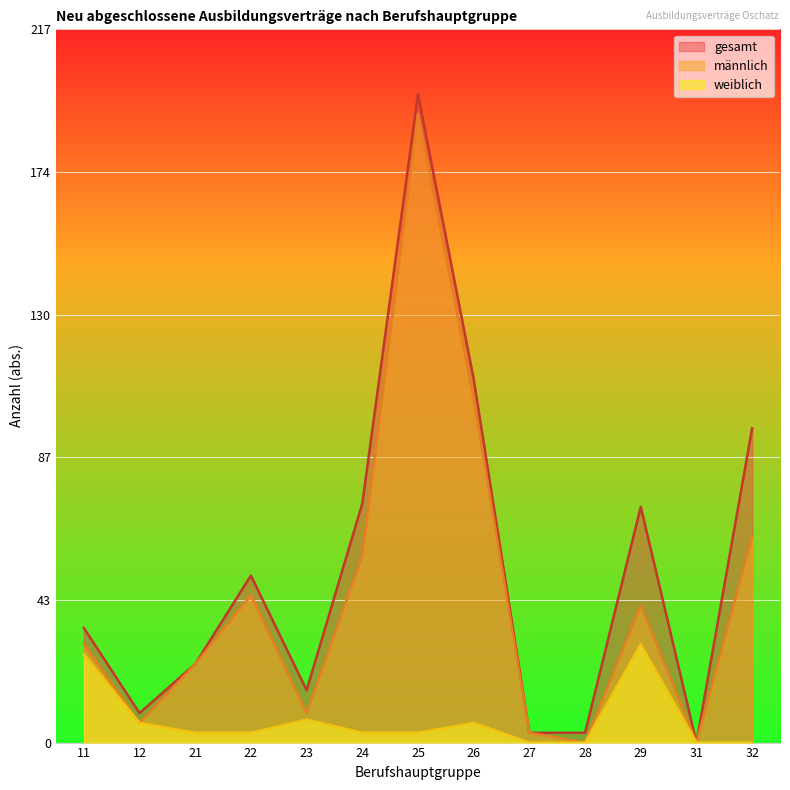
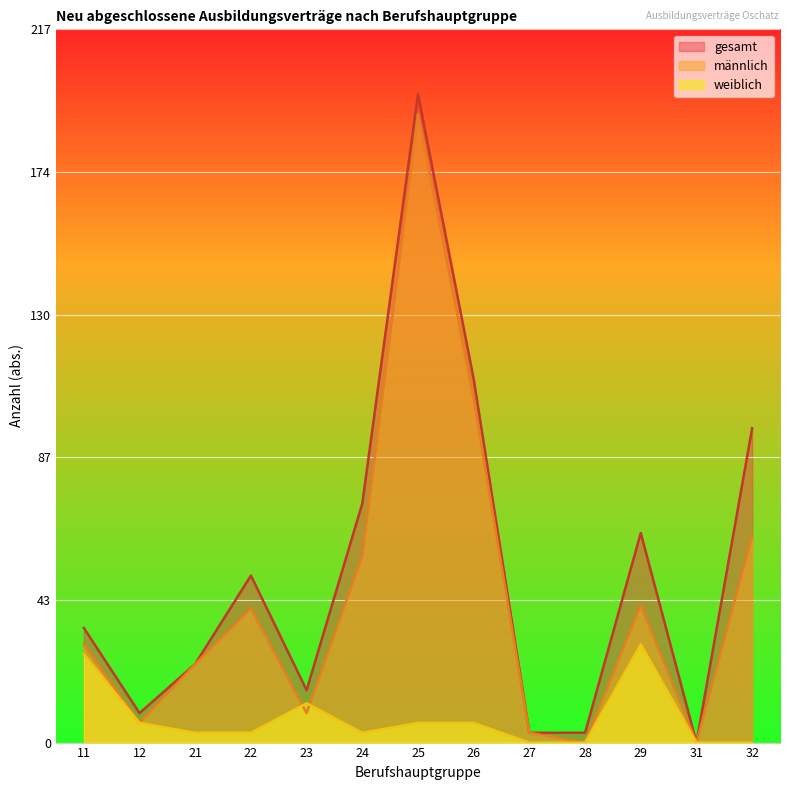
männlich, 22: 45 -> 41
weiblich, 23: 7 -> 12
weiblich, 25: 3 -> 6
gesamt, 29: 72 -> 64
